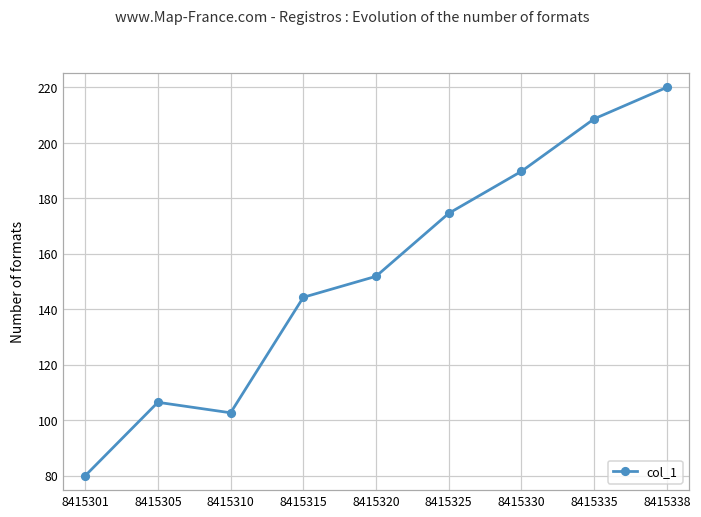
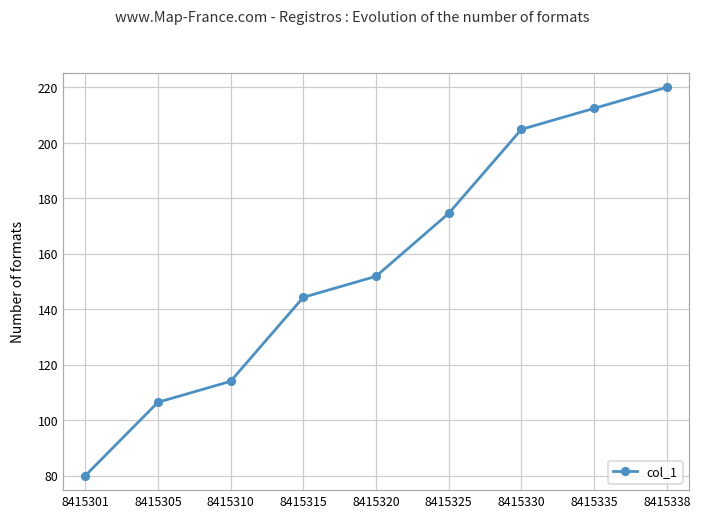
8415310: 103 -> 114
8415330: 190 -> 205
8415335: 209 -> 212
